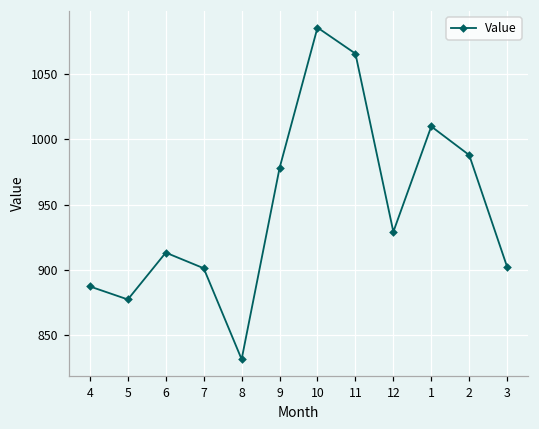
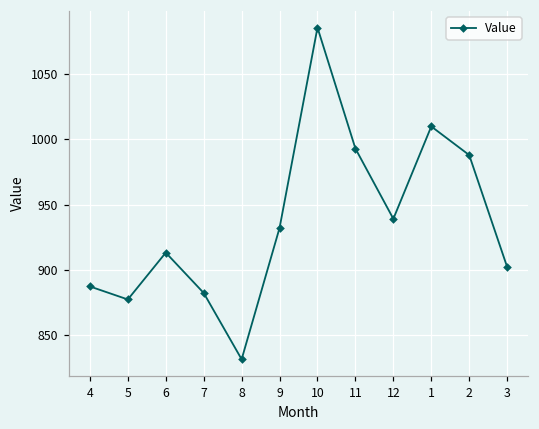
7: 901 -> 882
9: 978 -> 932
11: 1066 -> 993
12: 929 -> 939
